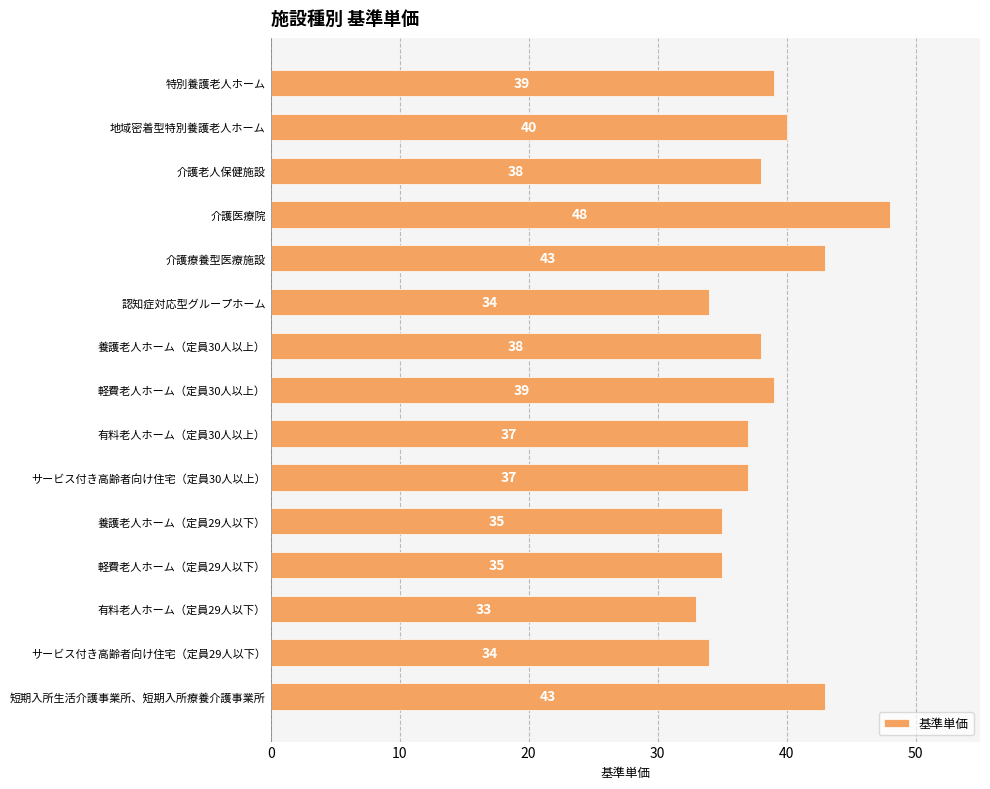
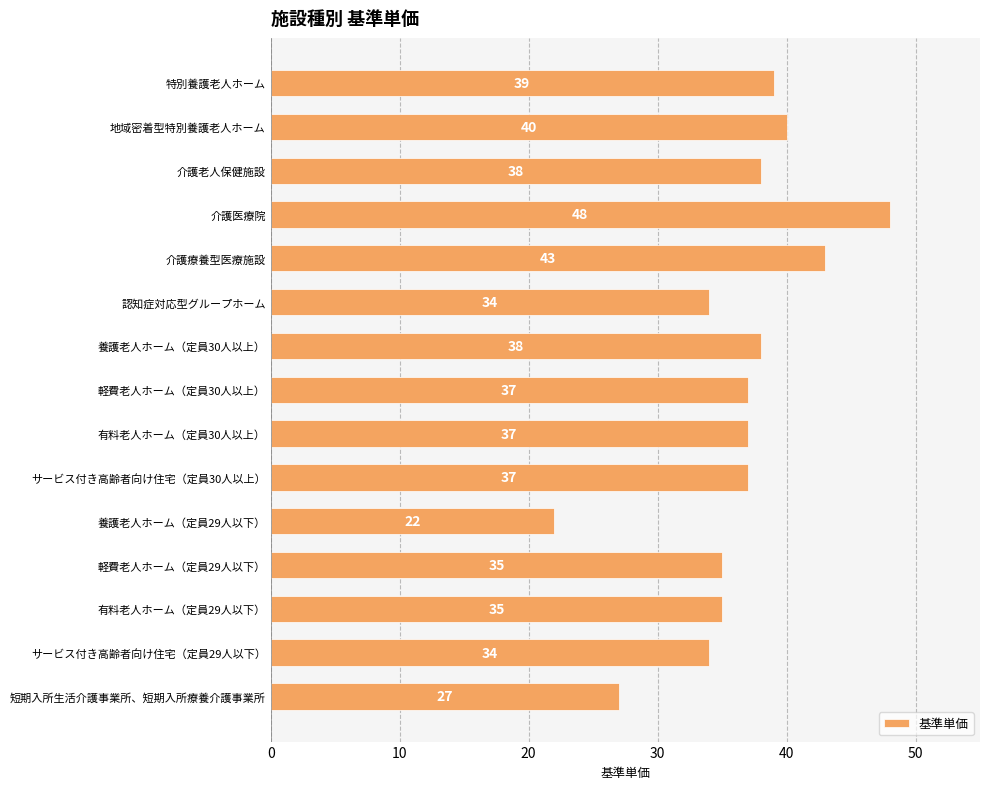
軽費老人ホーム（定員30人以上）: 39 -> 37
養護老人ホーム（定員29人以下）: 35 -> 22
有料老人ホーム（定員29人以下）: 33 -> 35
短期入所生活介護事業所、短期入所療養介護事業所: 43 -> 27
